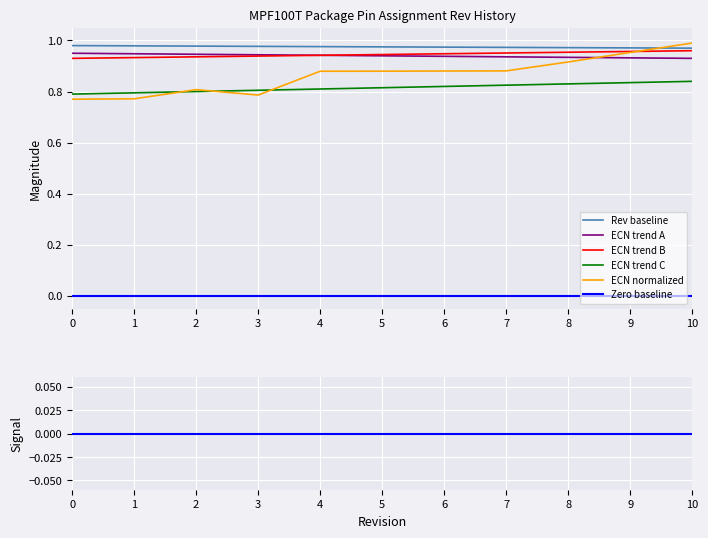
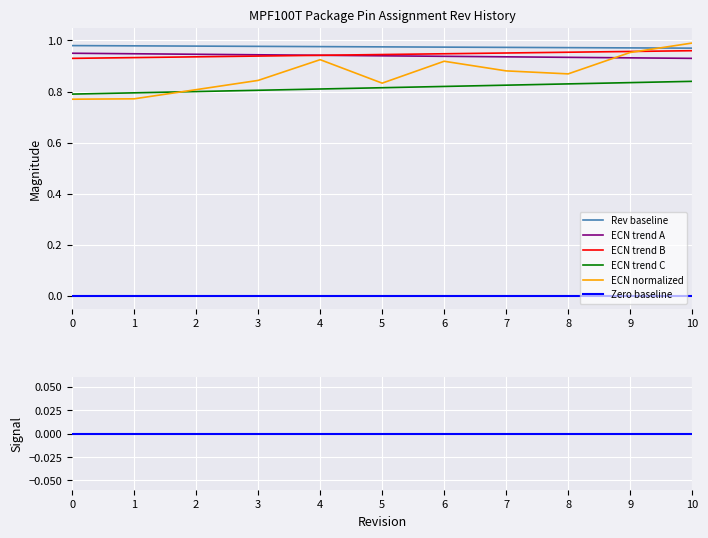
MPF100T Package Pin Assignment Rev History, ECN normalized, 3: 0.79 -> 0.84
MPF100T Package Pin Assignment Rev History, ECN normalized, 4: 0.88 -> 0.92
MPF100T Package Pin Assignment Rev History, ECN normalized, 5: 0.88 -> 0.83
MPF100T Package Pin Assignment Rev History, ECN normalized, 6: 0.88 -> 0.92
MPF100T Package Pin Assignment Rev History, ECN normalized, 8: 0.92 -> 0.87
